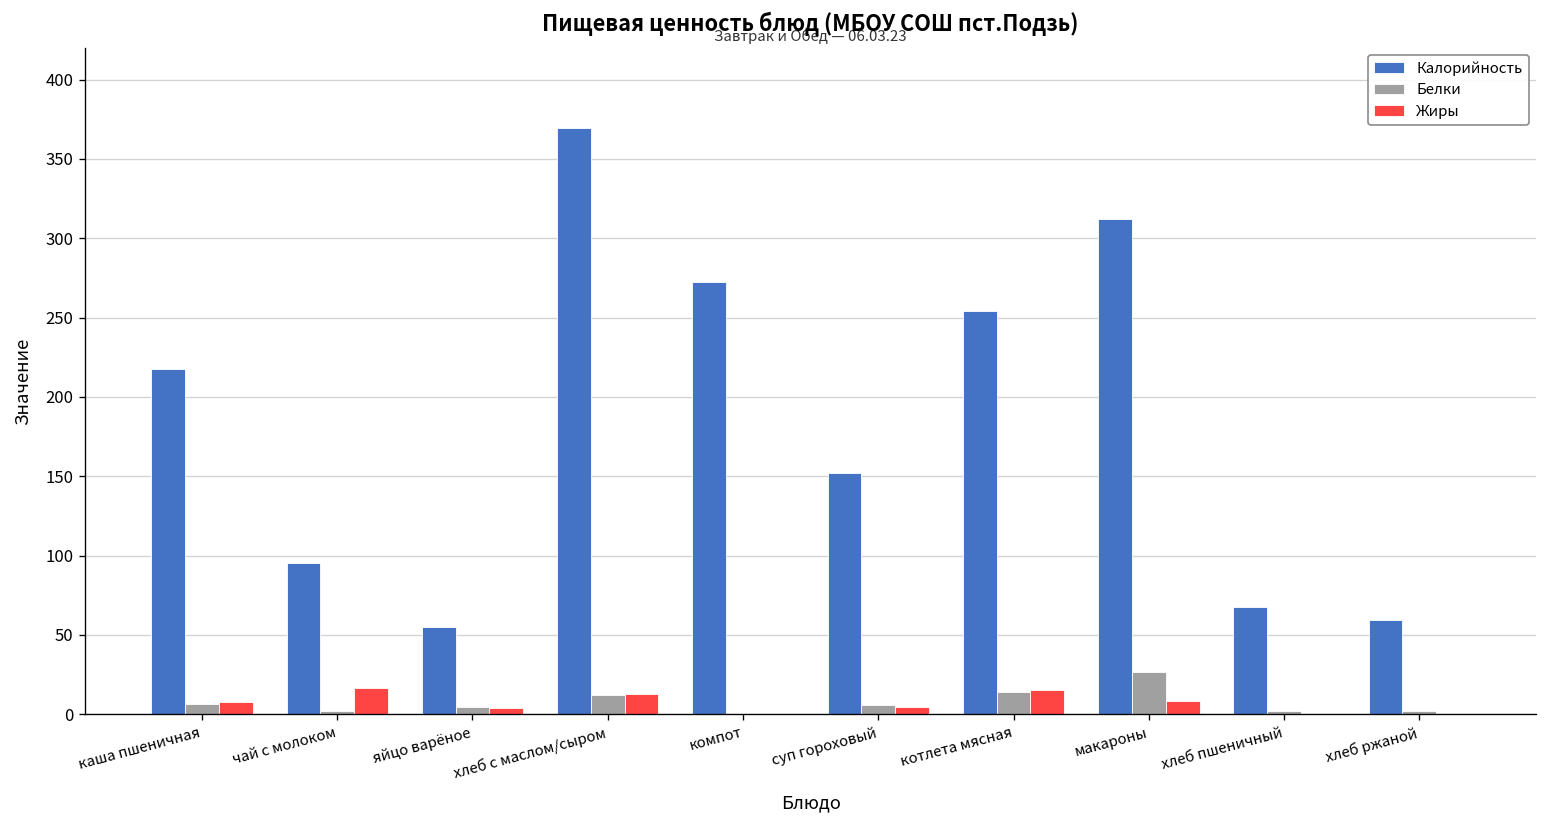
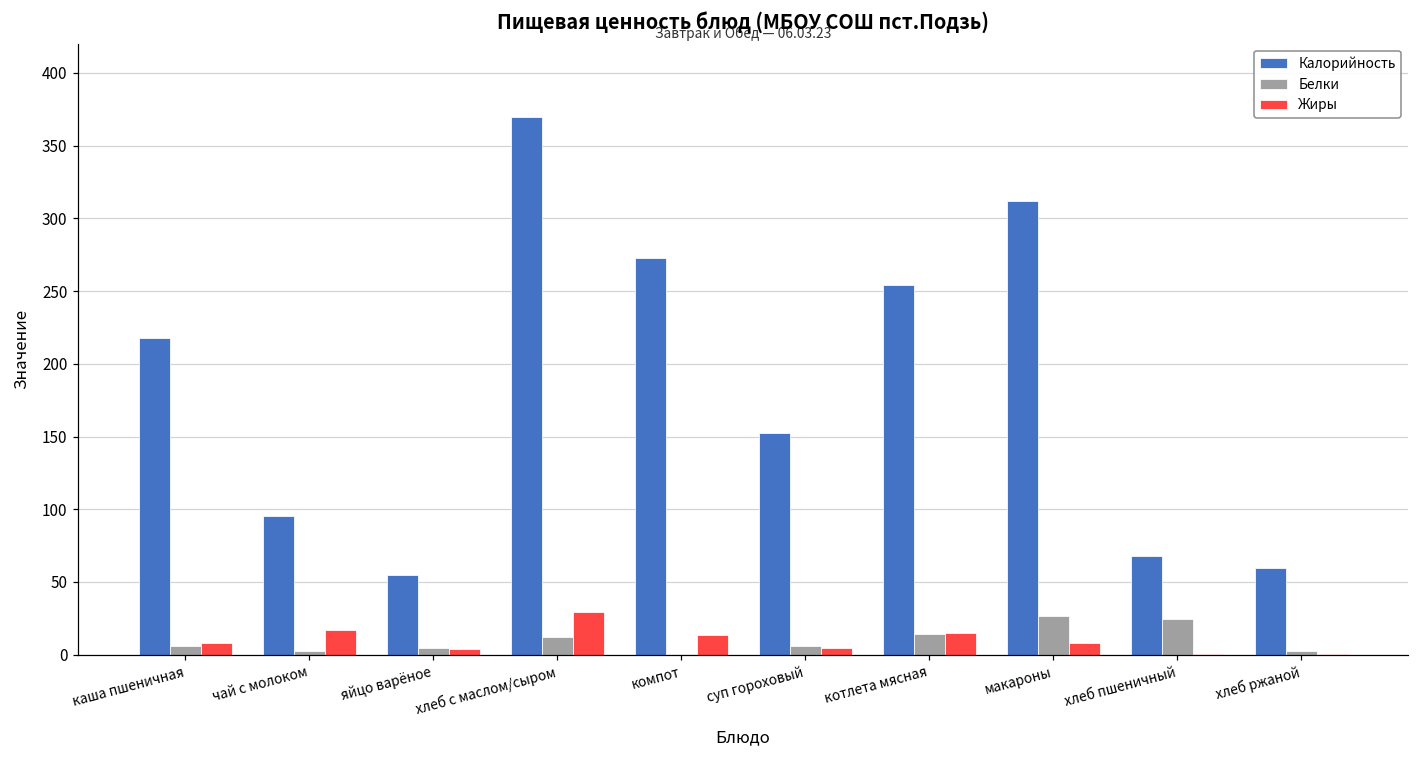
Жиры, хлеб с маслом/сыром: 12 -> 29
Жиры, компот: 0 -> 14
Белки, хлеб пшеничный: 2 -> 25
